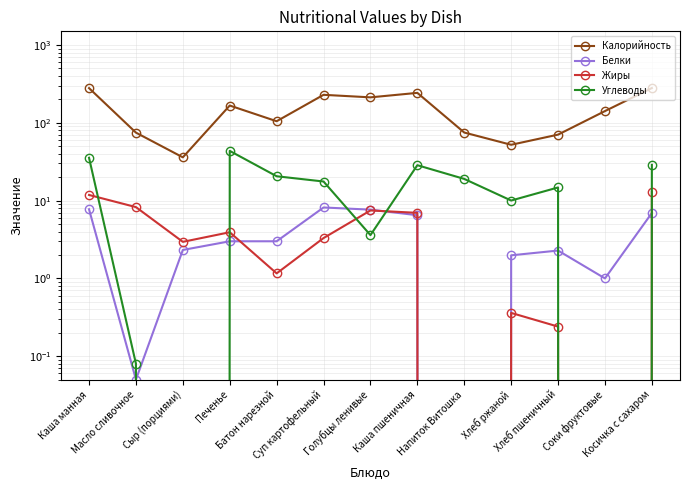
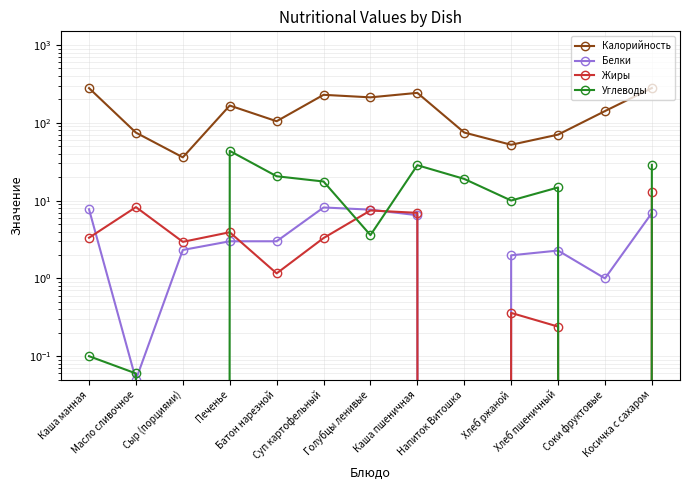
Жиры, Каша манная: 12 -> 3.3
Углеводы, Каша манная: 40 -> 0.10
Углеводы, Масло сливочное: 0.08 -> 0.06
